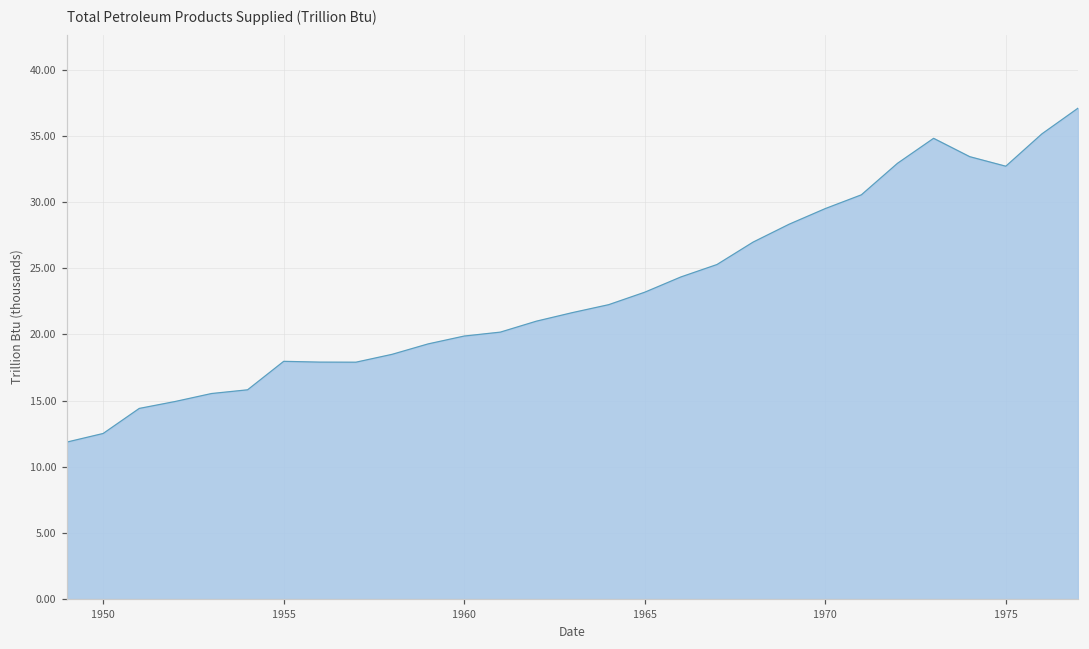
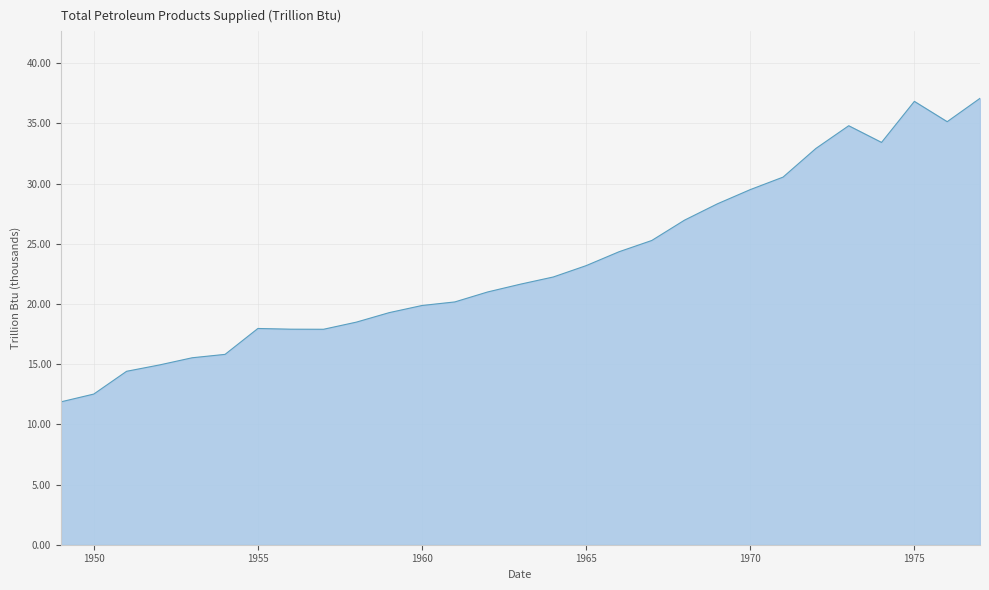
1975: 32.7 -> 36.8
